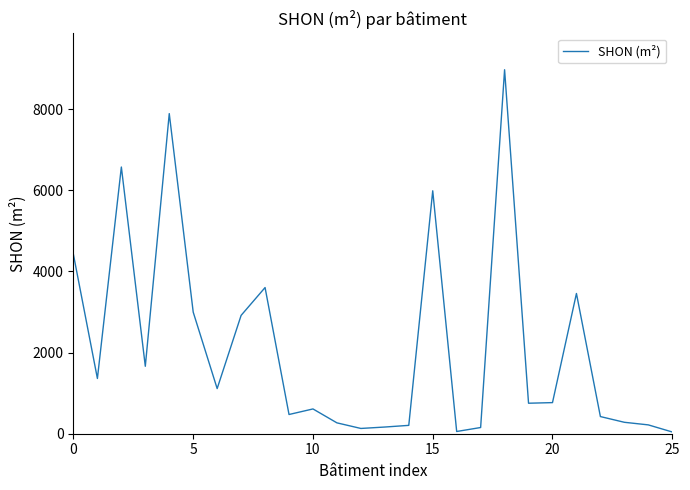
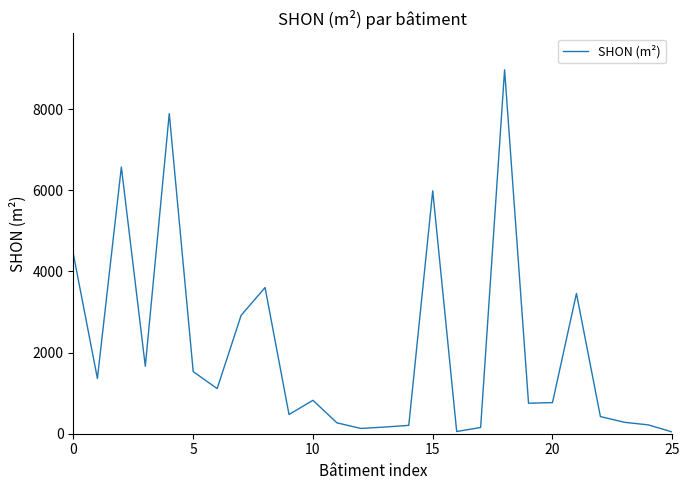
5: 3000 -> 1500
10: 600 -> 800
